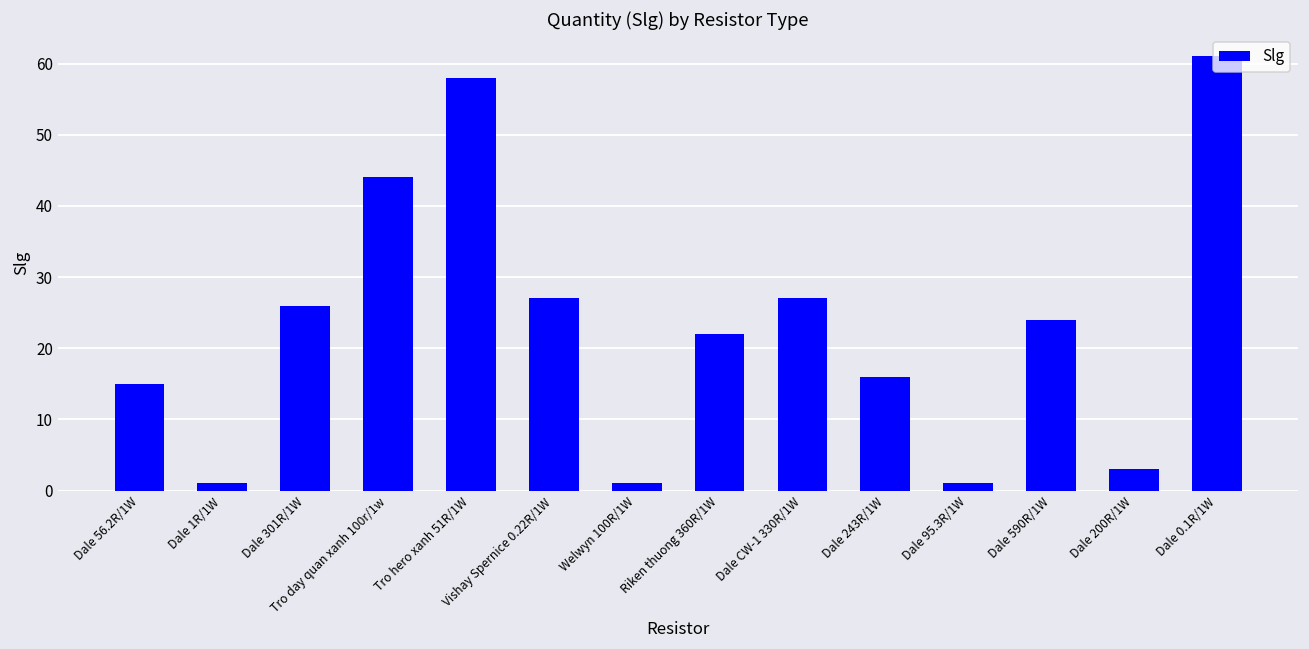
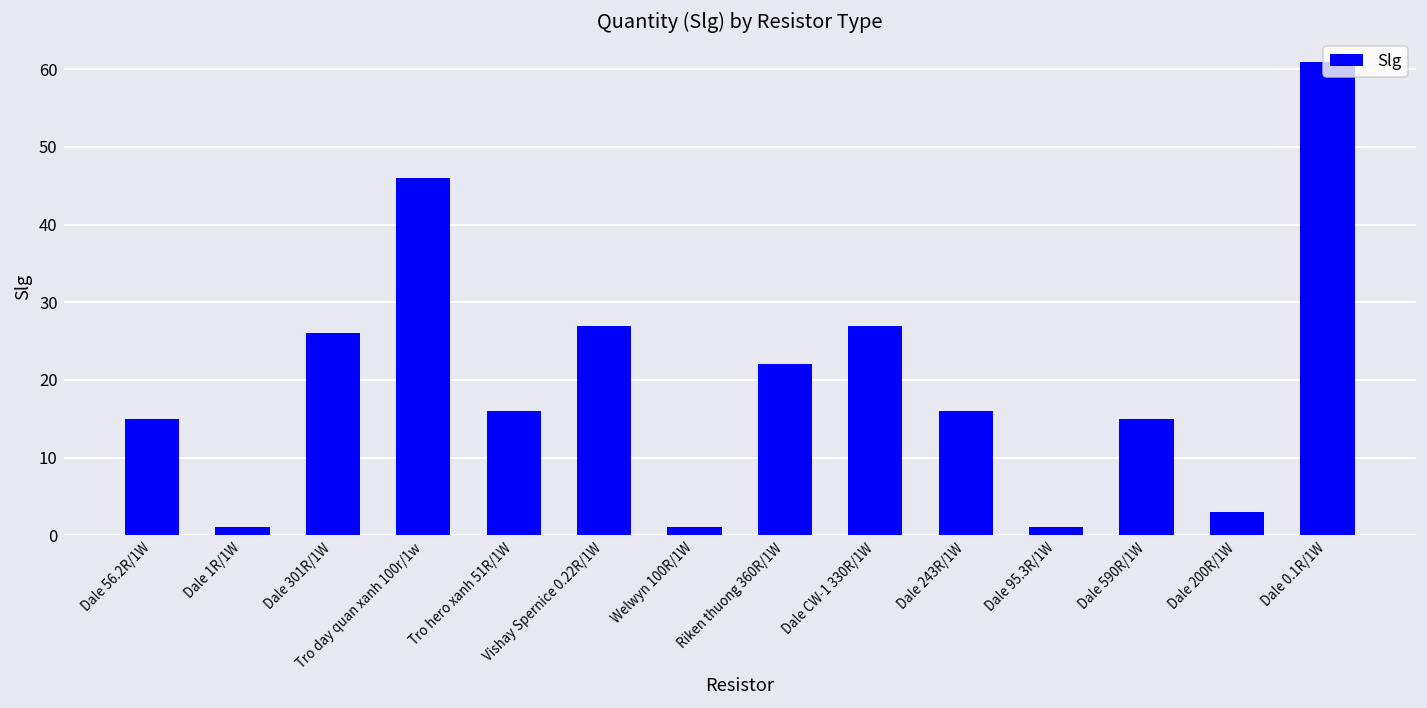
Tro day quan xanh 100r/1w: 44 -> 46
Tro hero xanh 51R/1W: 58 -> 16
Dale 590R/1W: 24 -> 15
